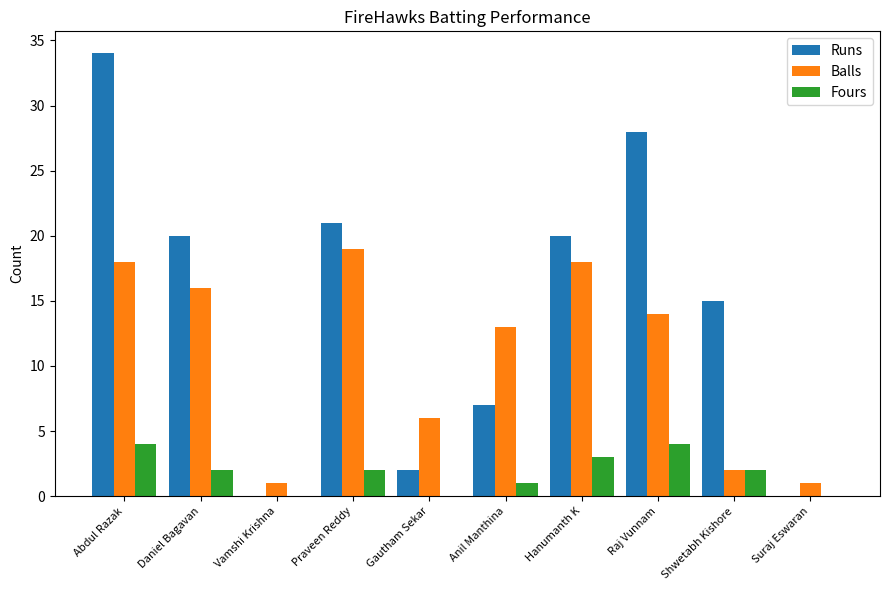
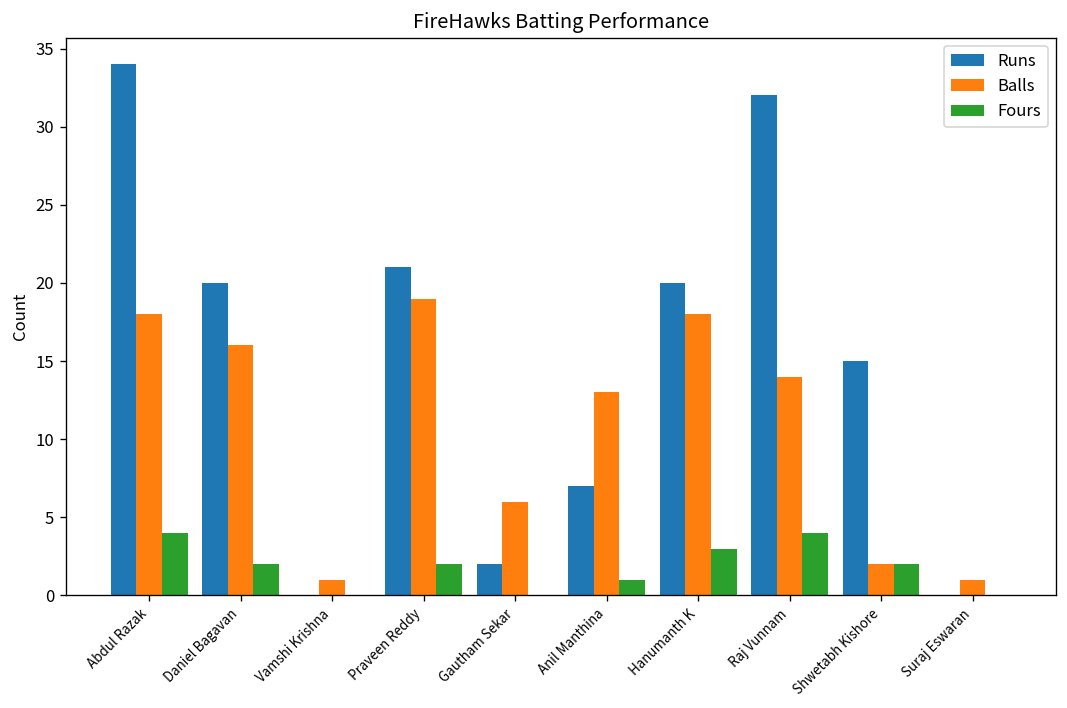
Runs, Raj Vunnam: 28 -> 32
